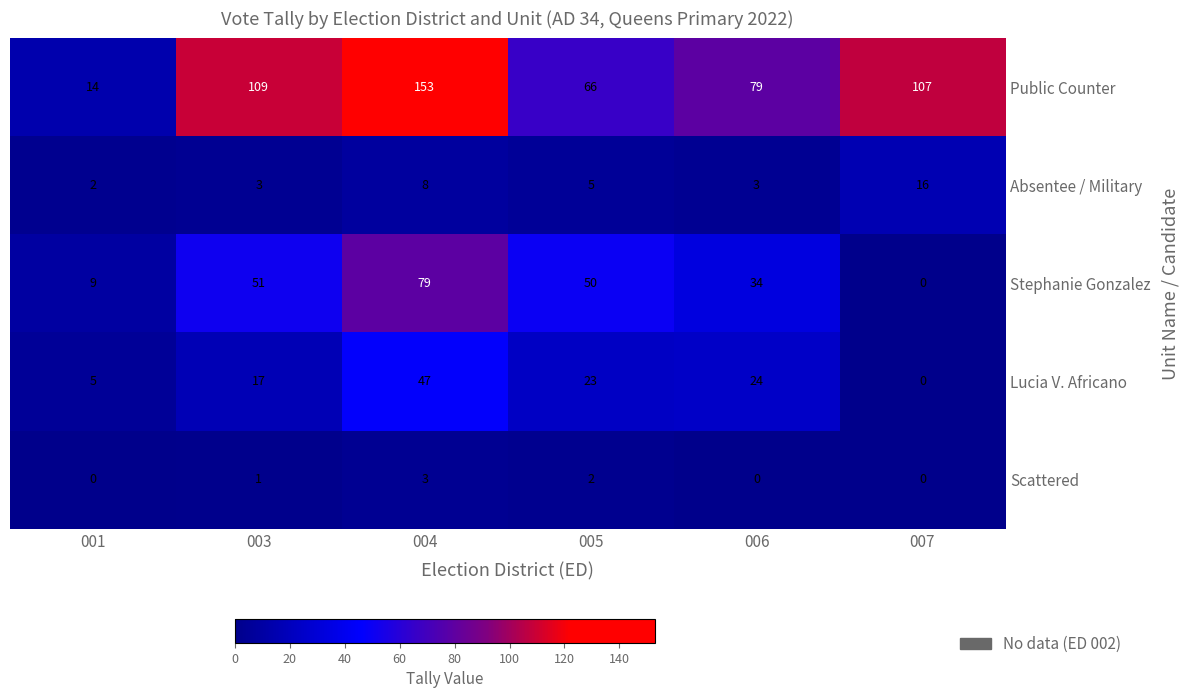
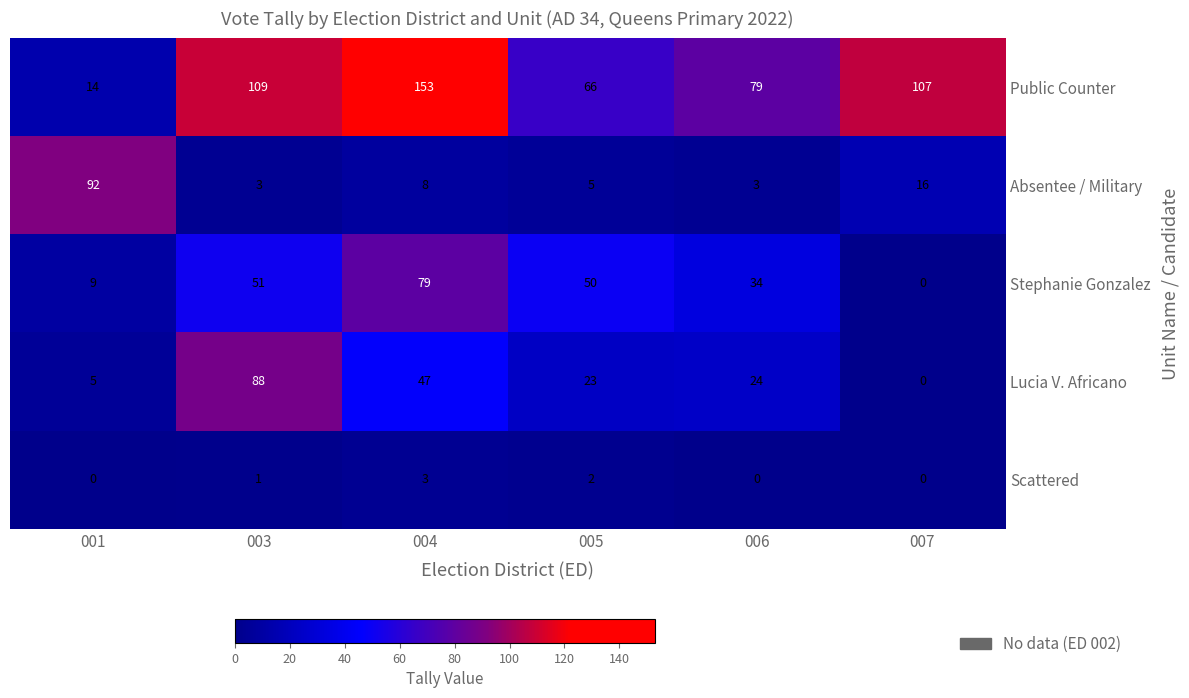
Absentee / Military, 001: 2 -> 92
Lucia V. Africano, 003: 17 -> 88
